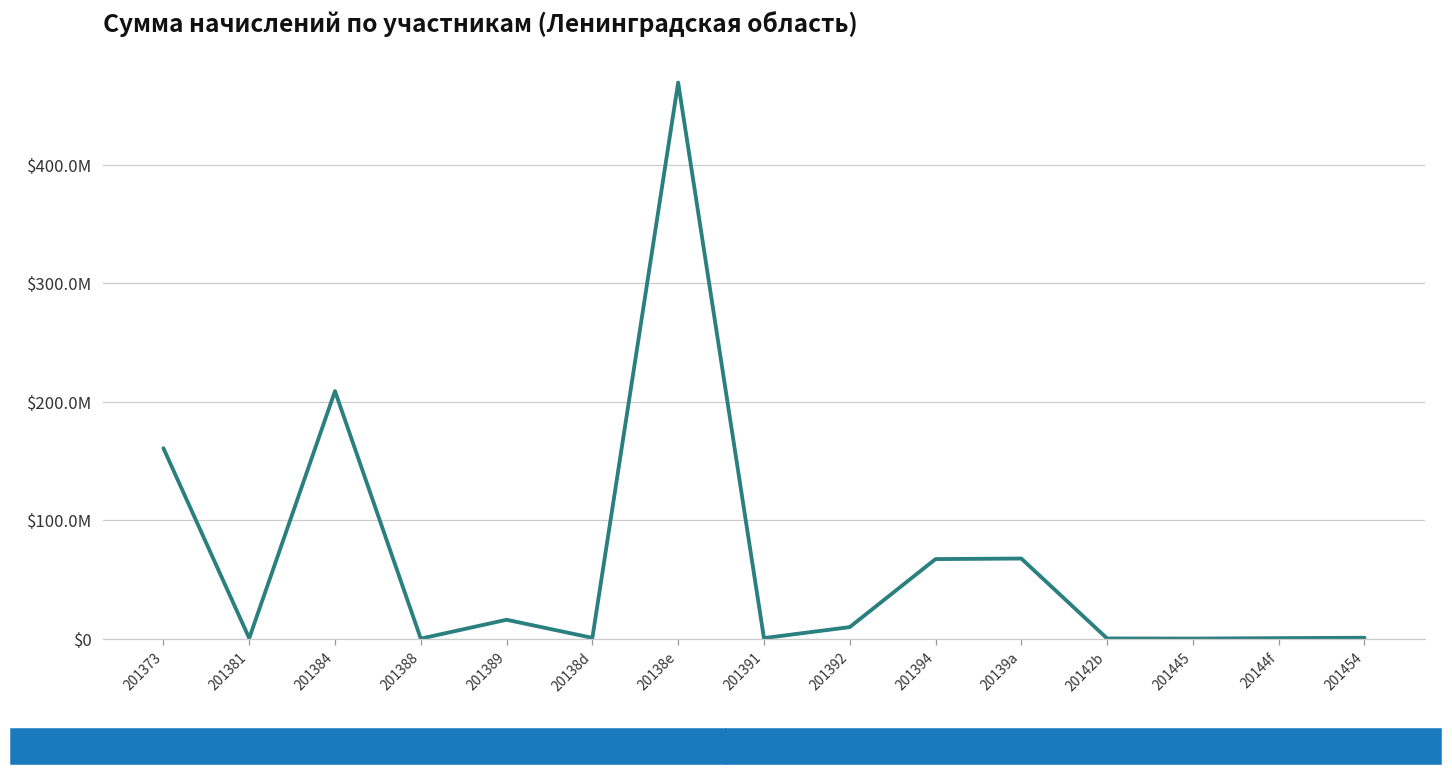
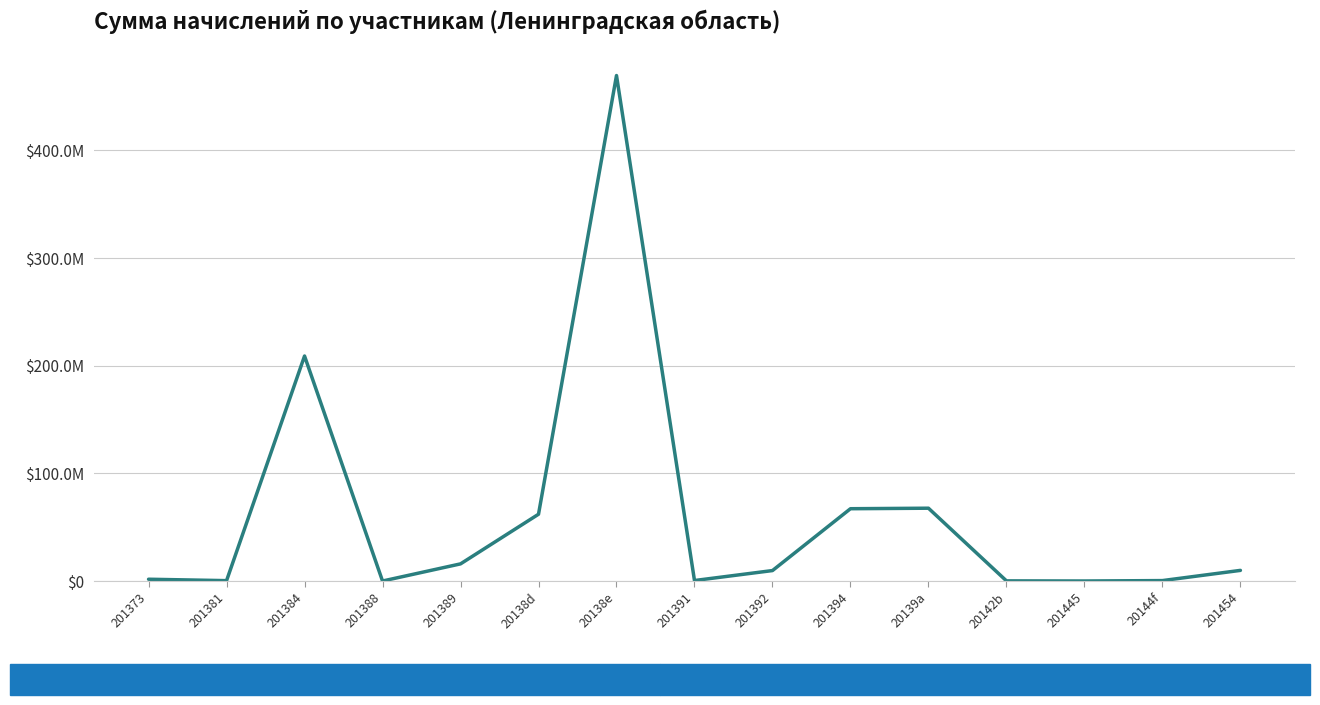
201373: $161000000 -> $2000000
20138d: $1000000 -> $62000000
201454: $1000000 -> $10000000
